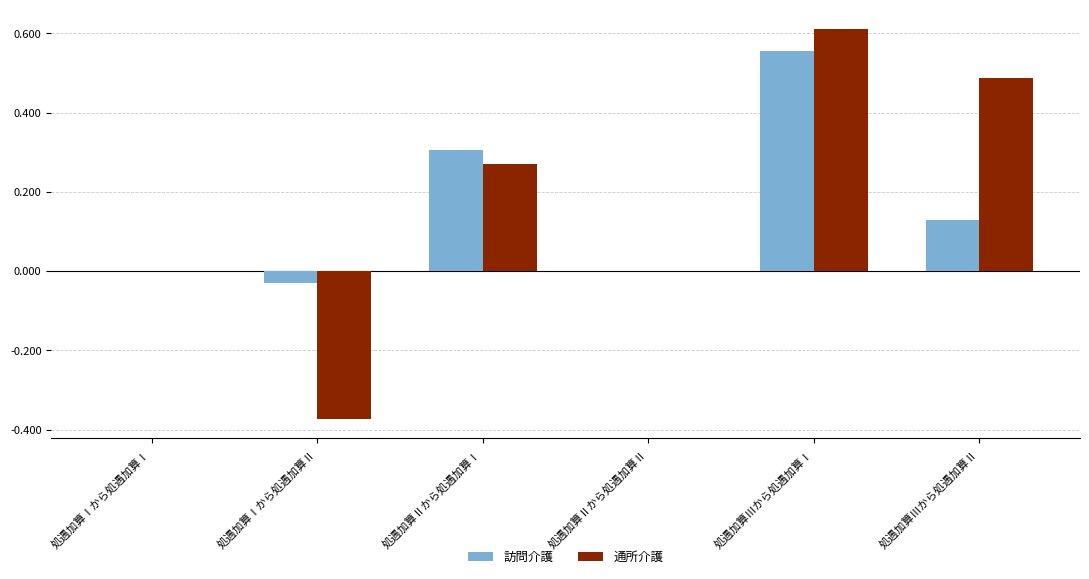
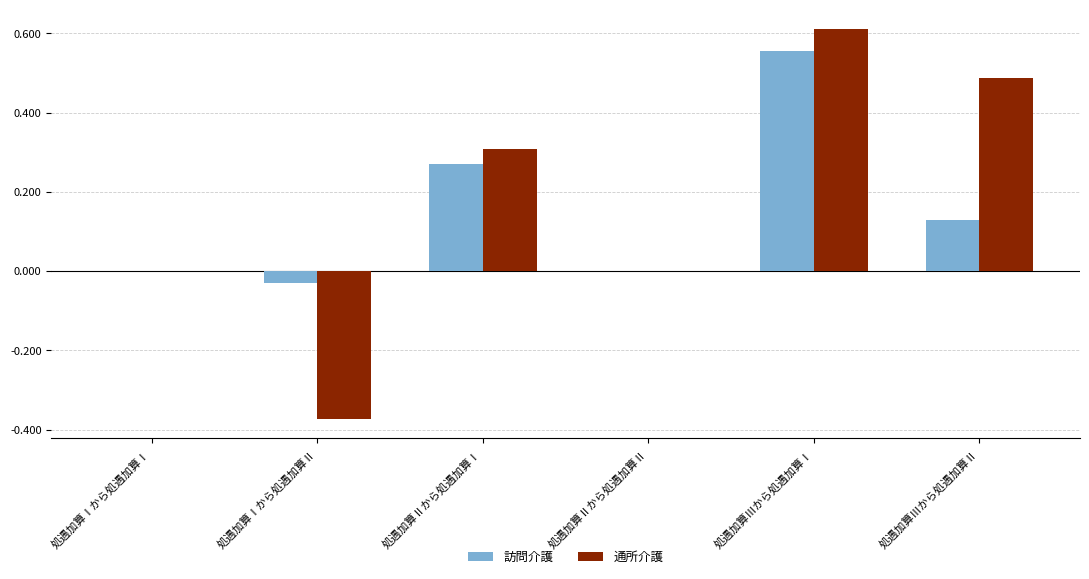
訪問介護, 処遇加算Ⅱから処遇加算Ⅰ: 0.31 -> 0.27
通所介護, 処遇加算Ⅱから処遇加算Ⅰ: 0.27 -> 0.31
